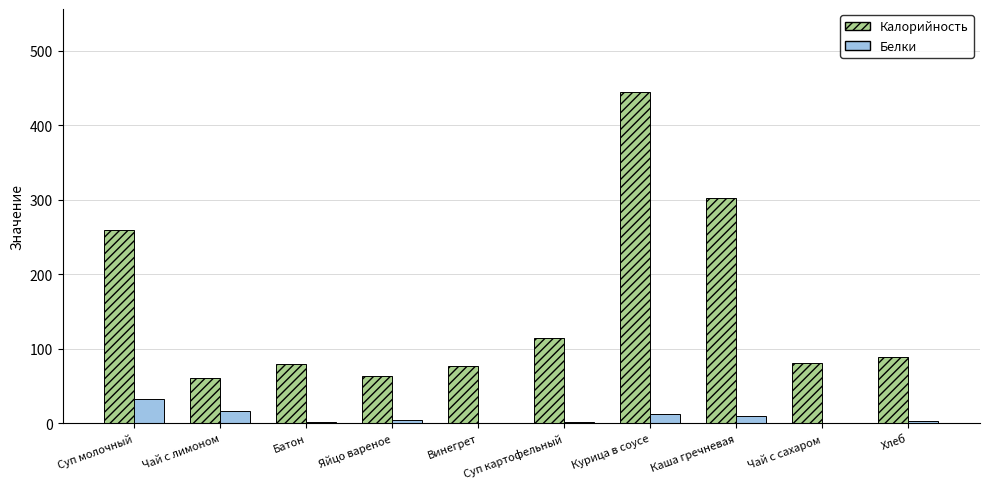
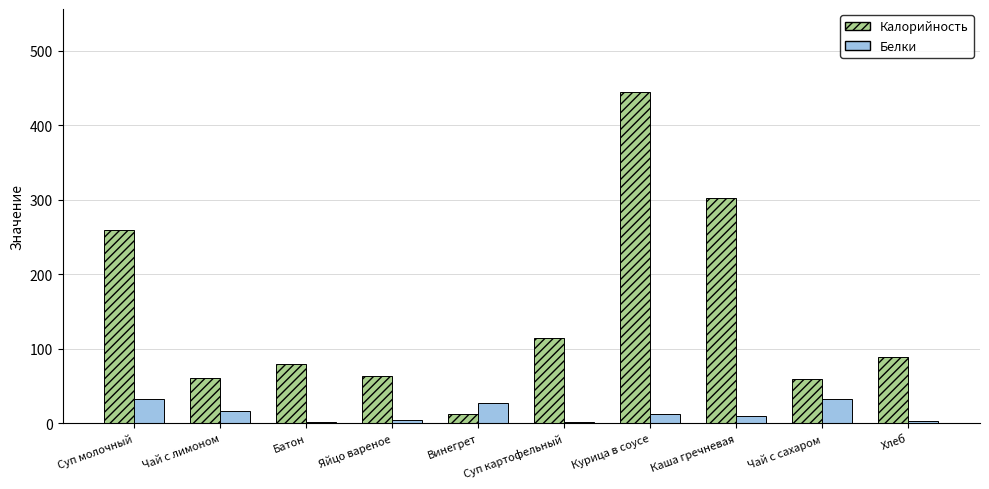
Калорийность, Винегрет: 80 -> 10
Белки, Винегрет: 0 -> 30
Калорийность, Чай с сахаром: 80 -> 60
Белки, Чай с сахаром: 0 -> 30
